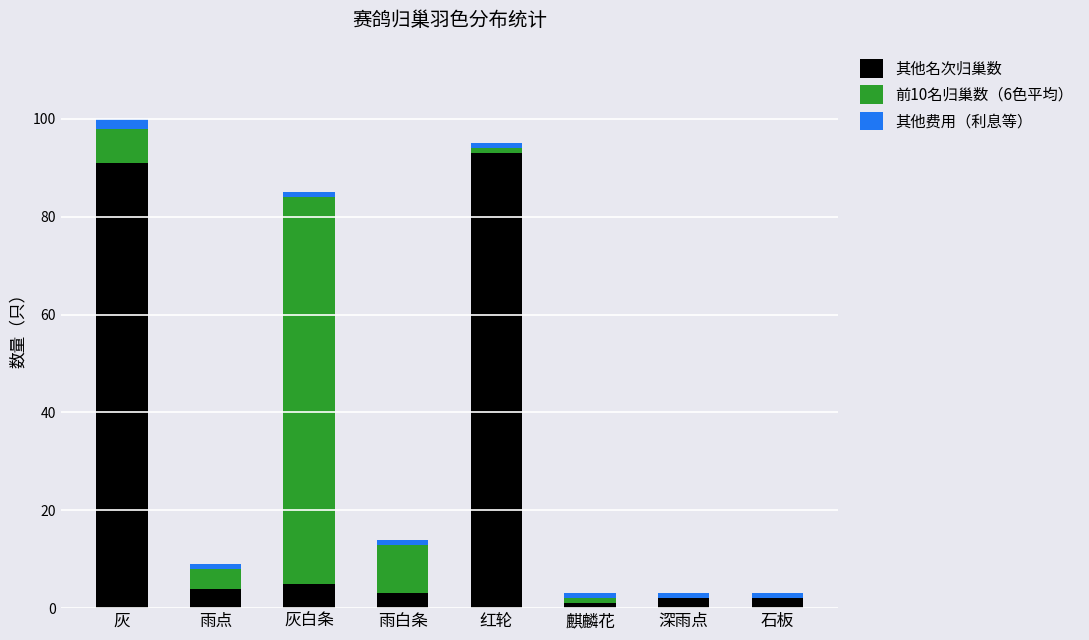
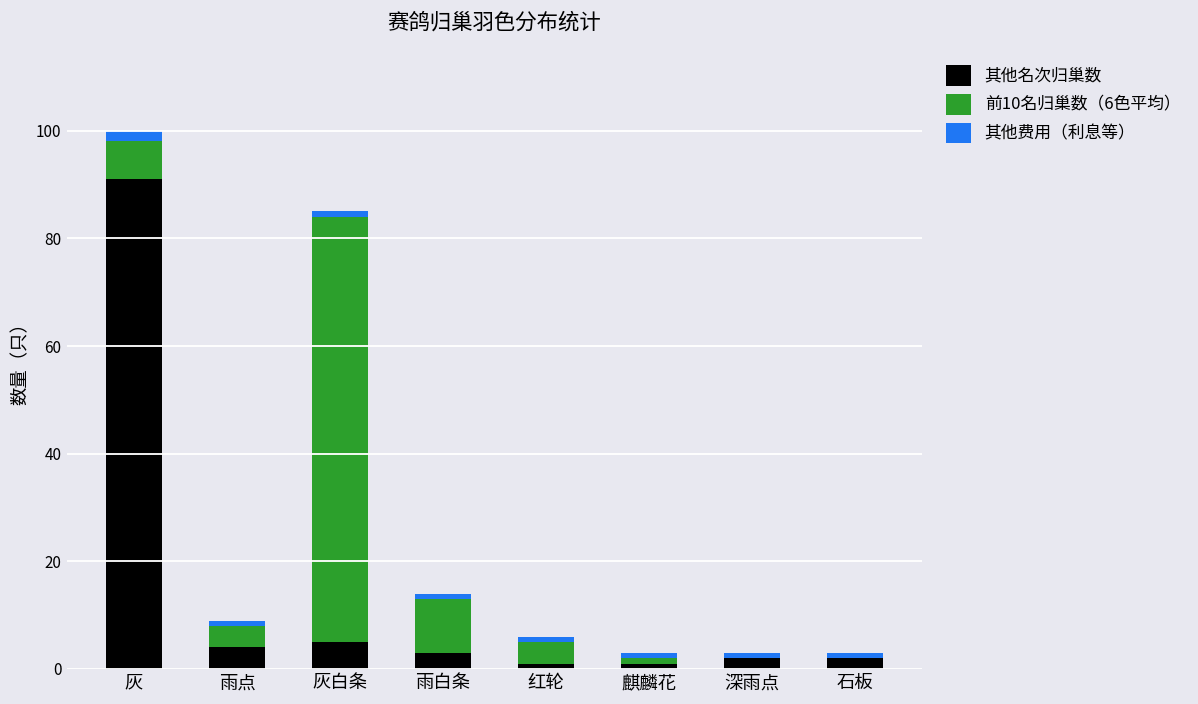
其他名次归巢数, 红轮: 93 -> 1
前10名归巢数（6色平均）, 红轮: 1 -> 4
